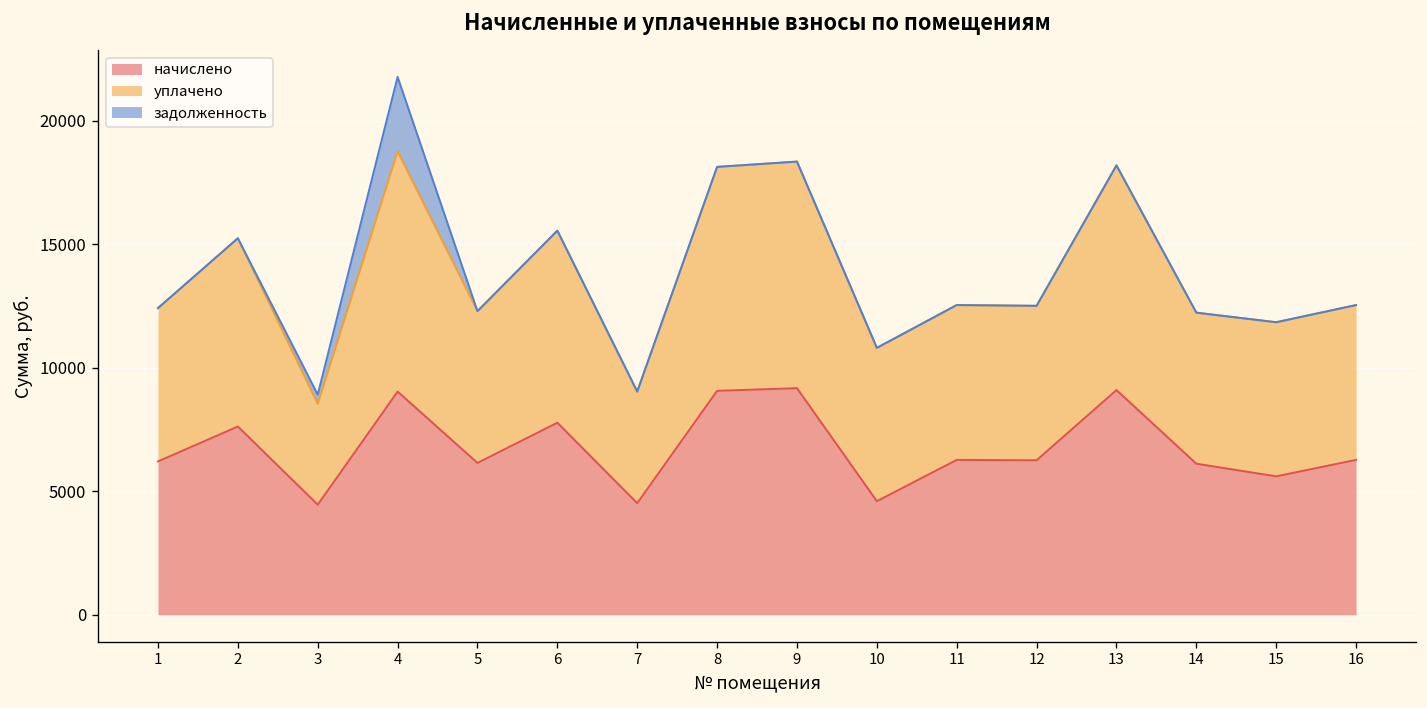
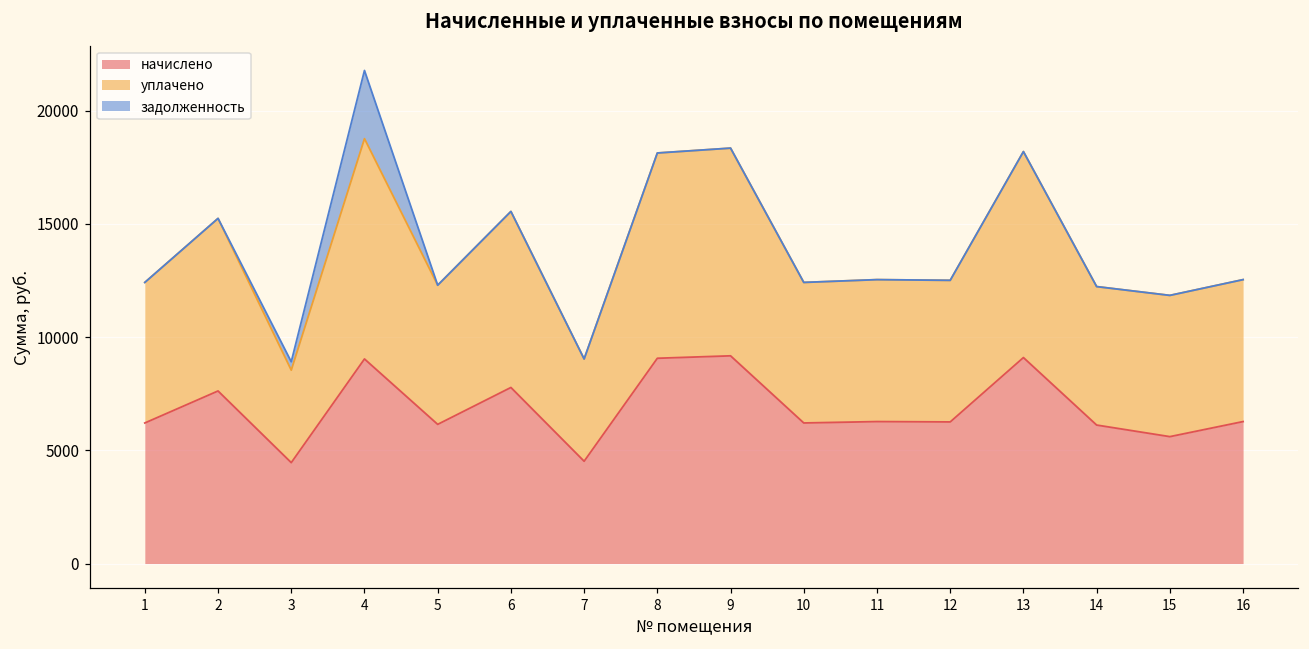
начислено, 10: 4600 -> 6200
